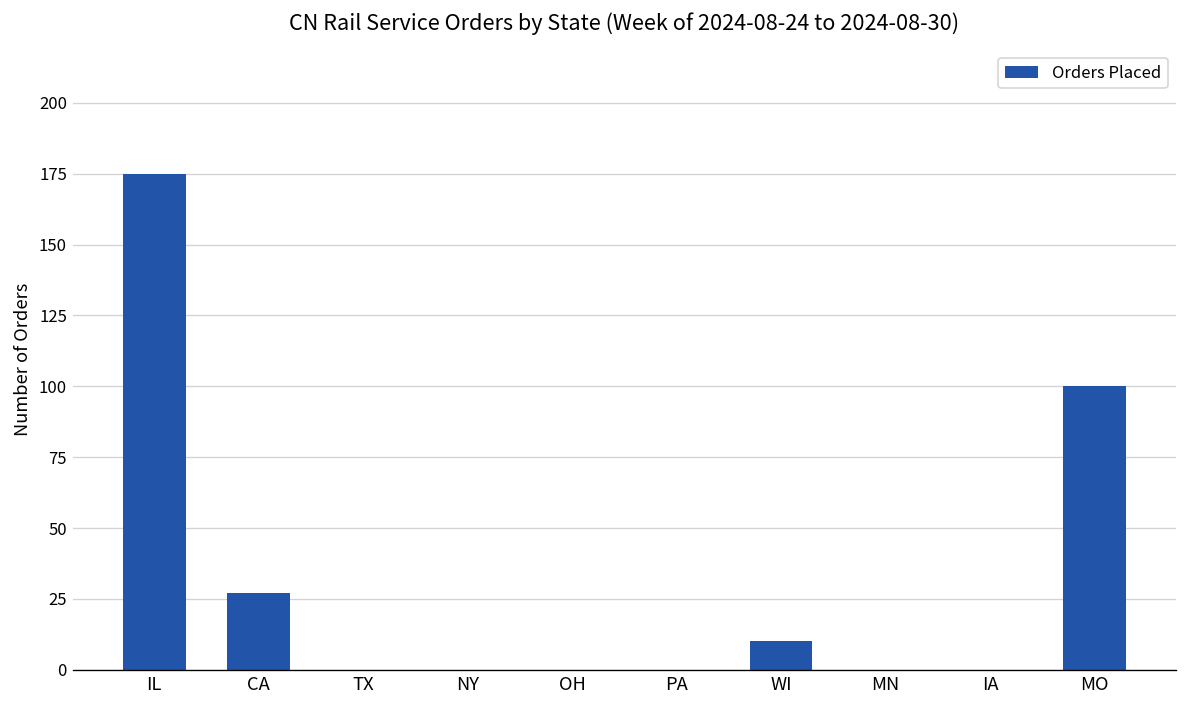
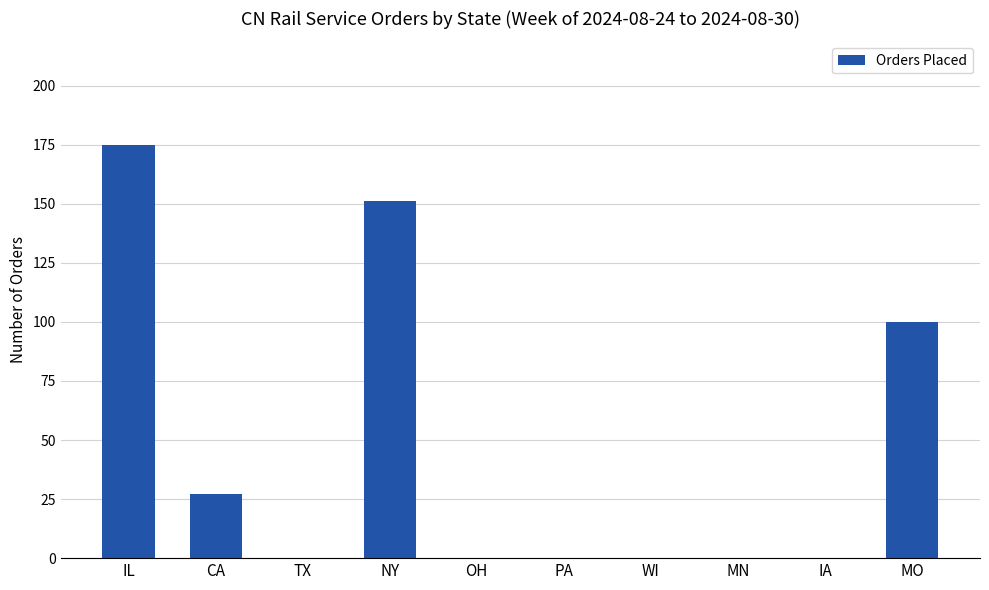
NY: 0 -> 151
WI: 10 -> 0
